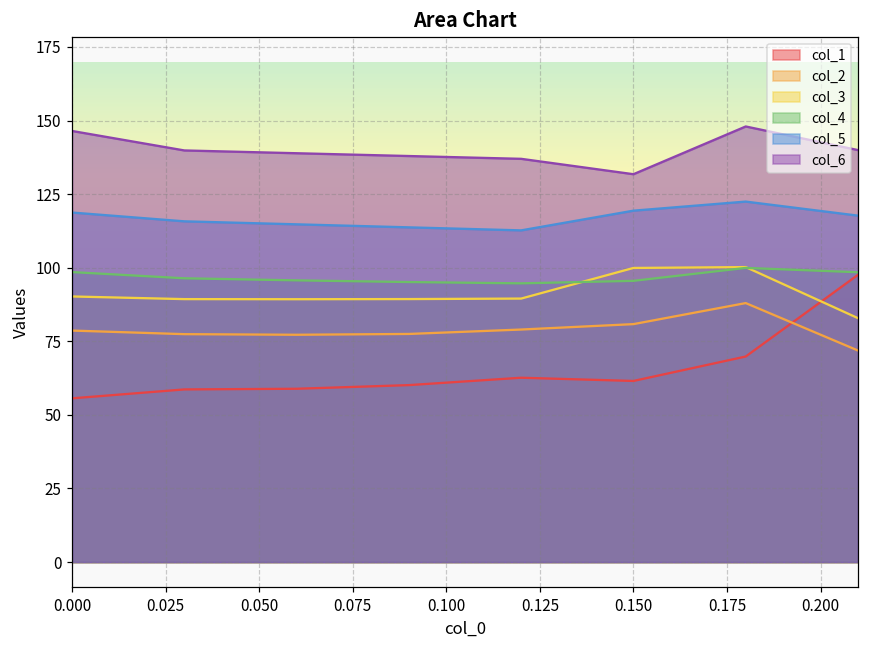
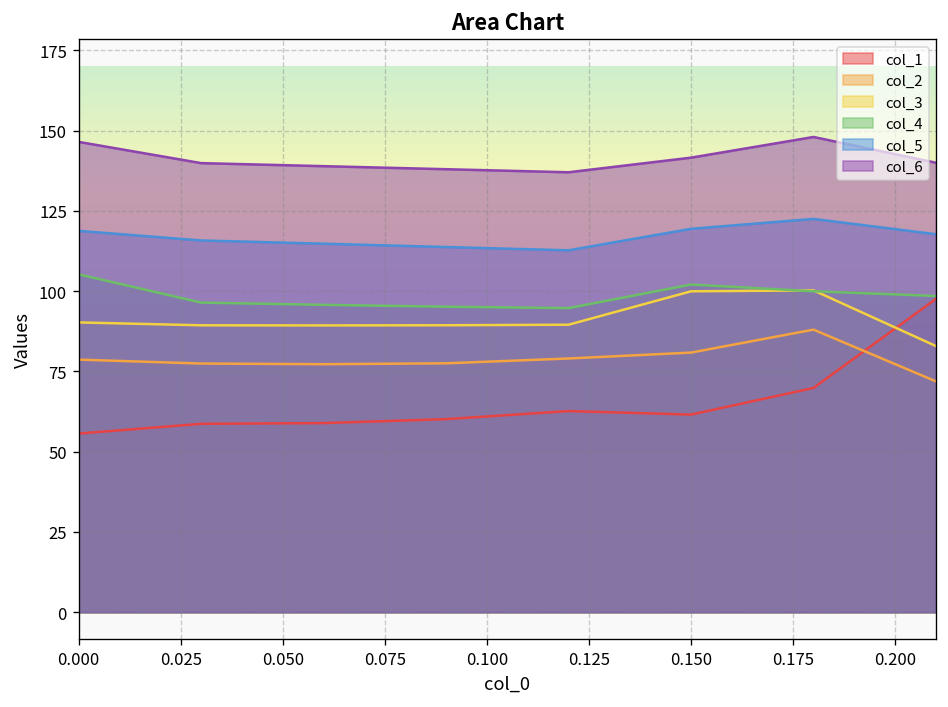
col_4, 0.000: 99 -> 105
col_4, 0.150: 96 -> 102
col_6, 0.150: 132 -> 142
